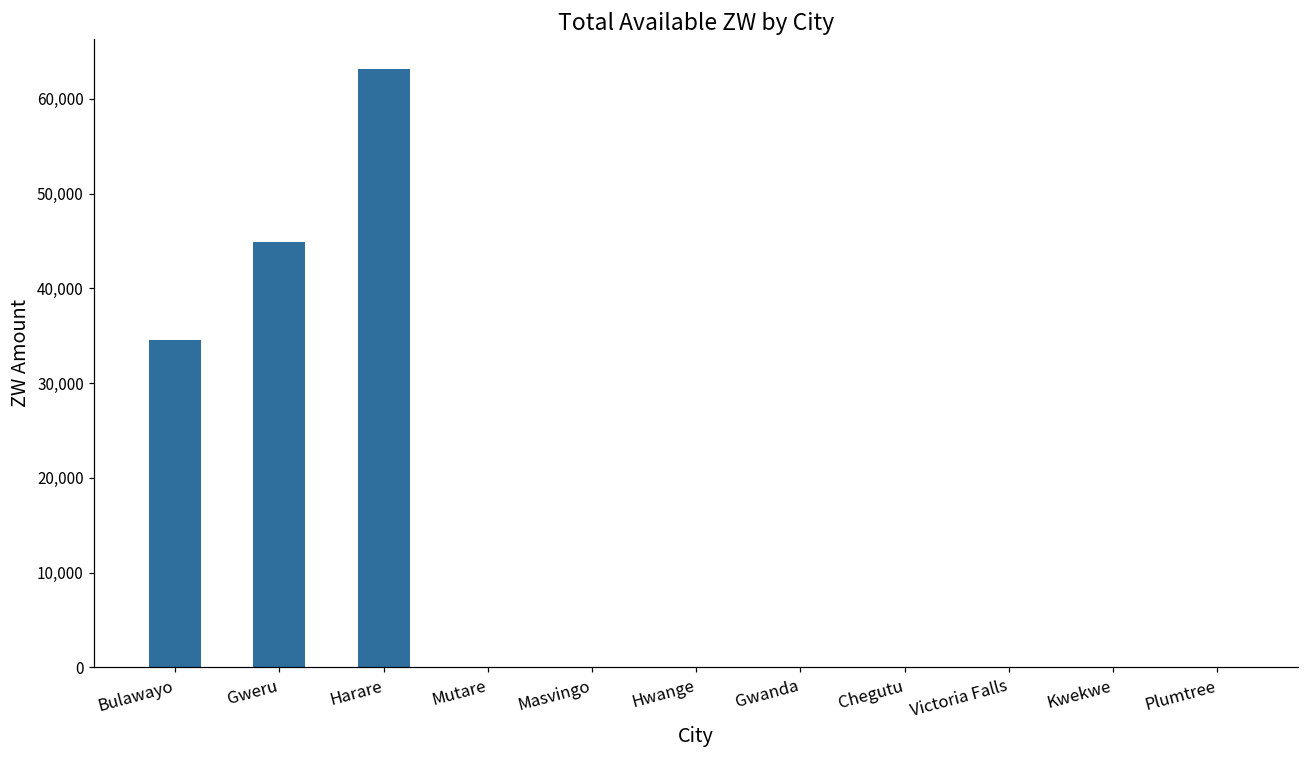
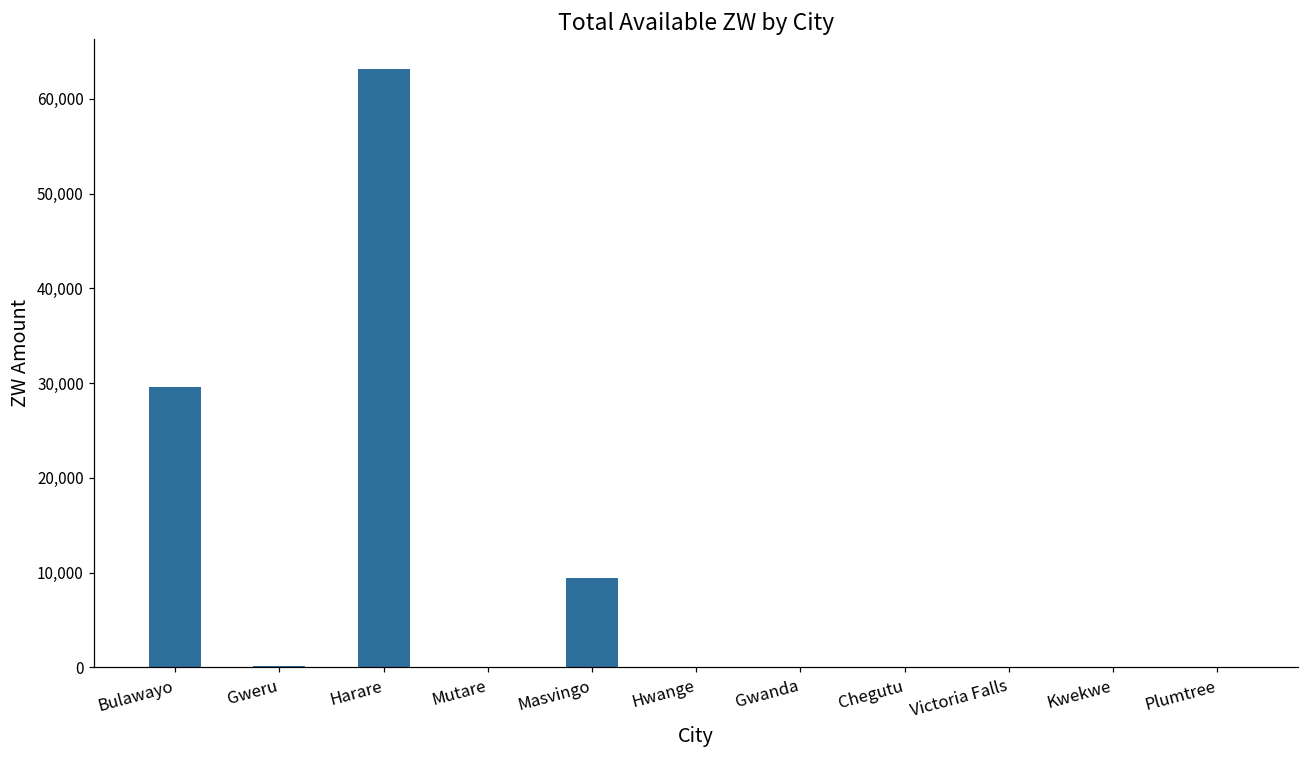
Bulawayo: 35,000 -> 30,000
Gweru: 45,000 -> 0
Masvingo: 0 -> 9,000
